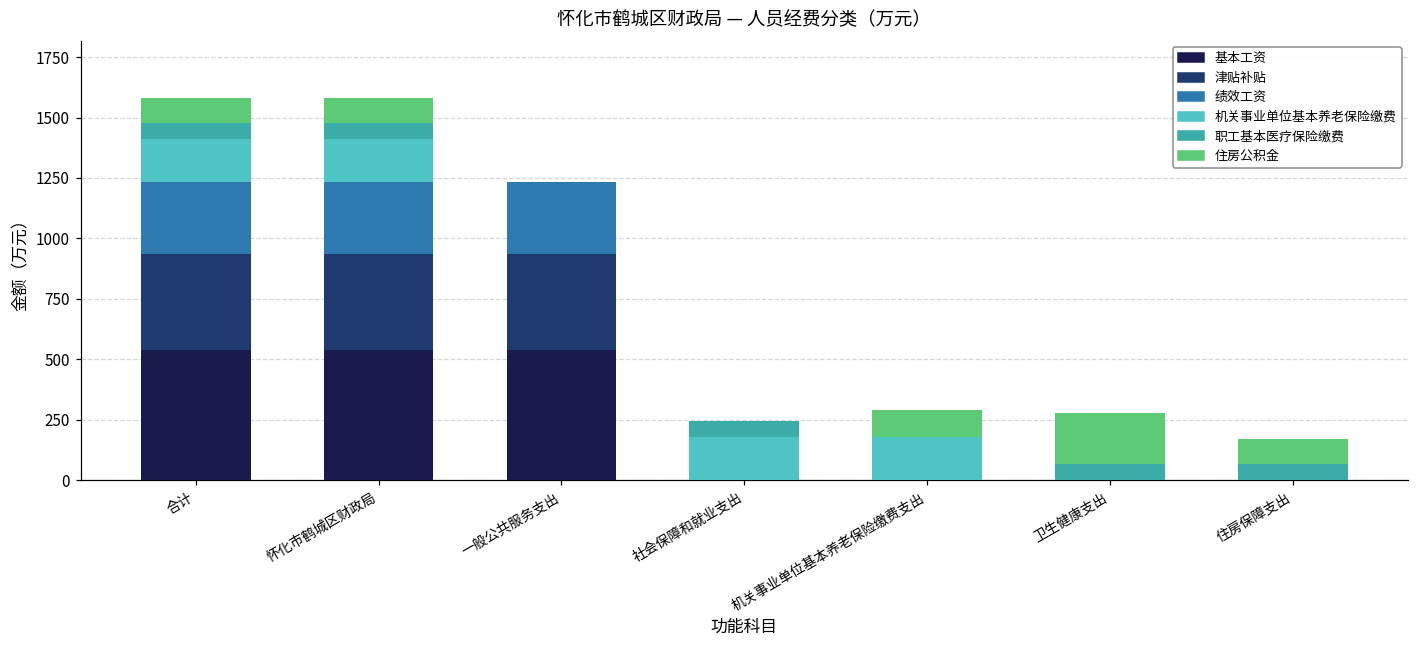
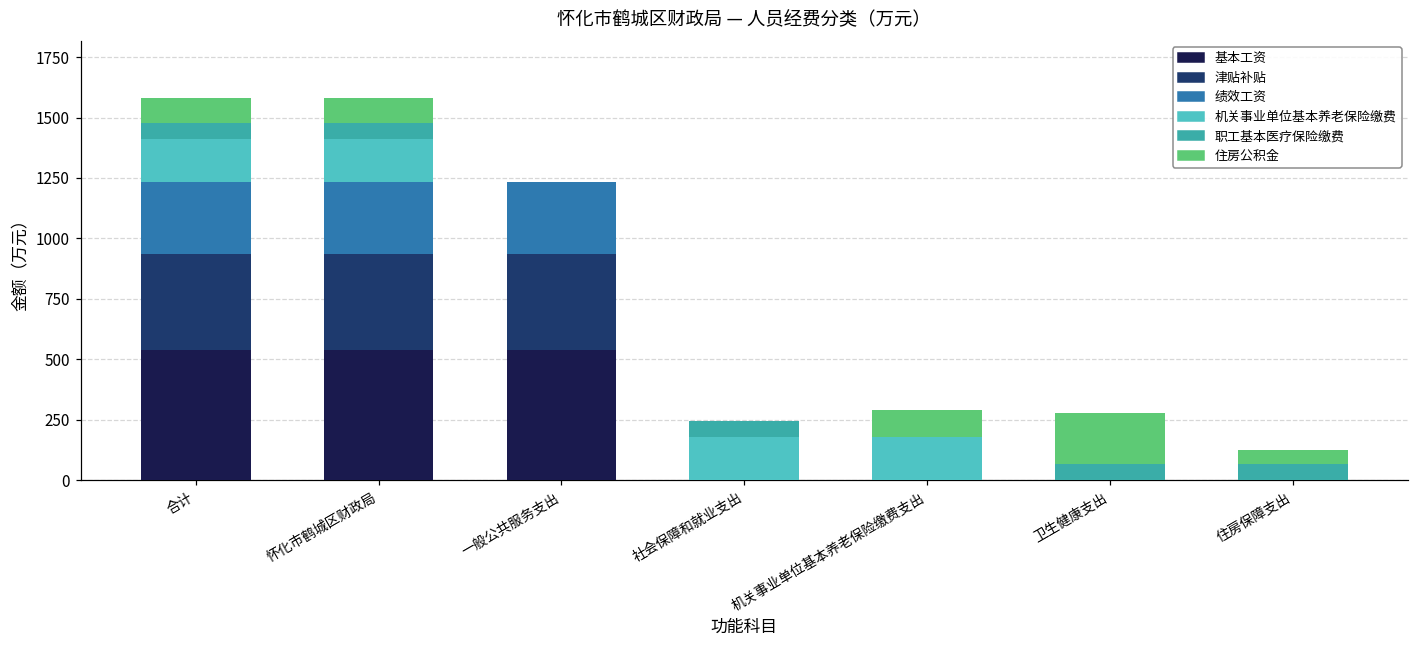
住房公积金, 住房保障支出: 100 -> 60
